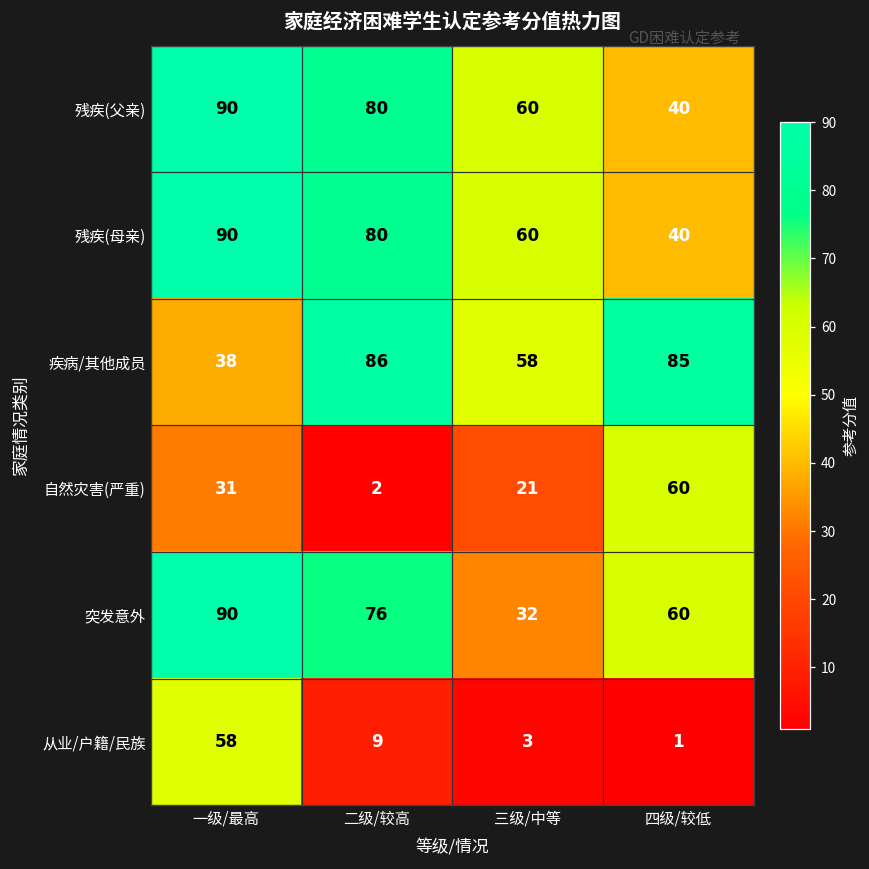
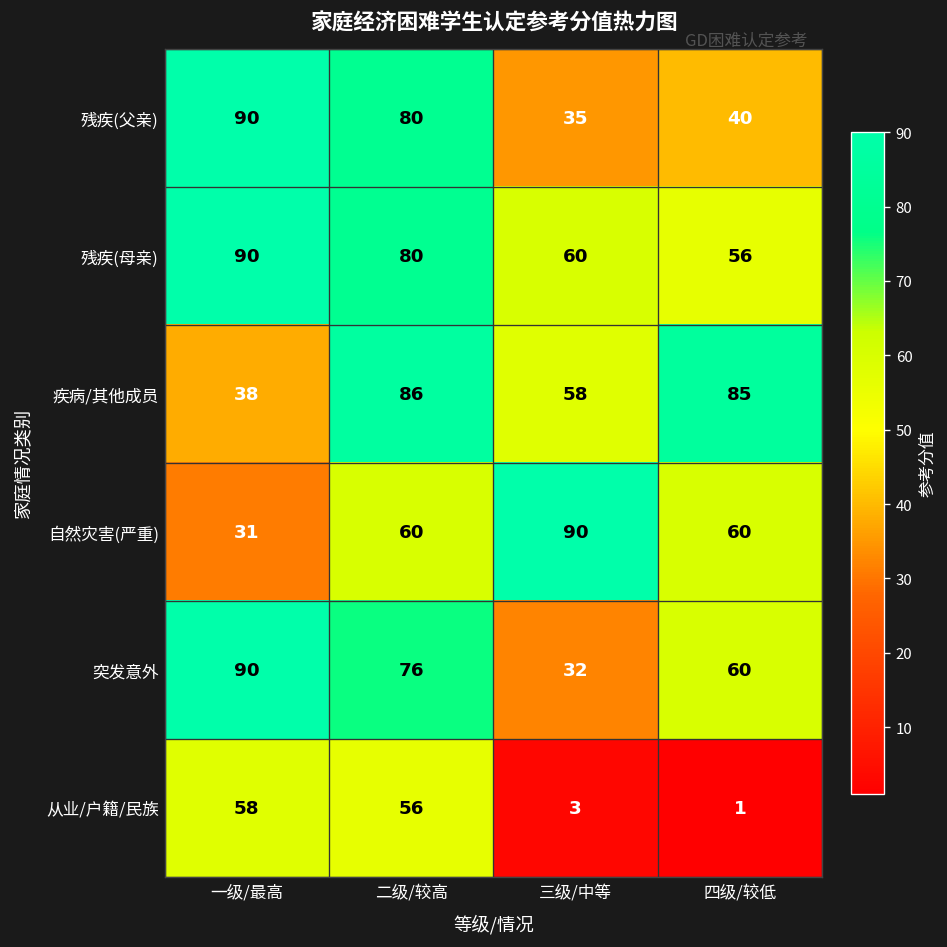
残疾(父亲), 三级/中等: 60 -> 35
残疾(母亲), 四级/较低: 40 -> 56
自然灾害(严重), 二级/较高: 2 -> 60
自然灾害(严重), 三级/中等: 21 -> 90
从业/户籍/民族, 二级/较高: 9 -> 56
